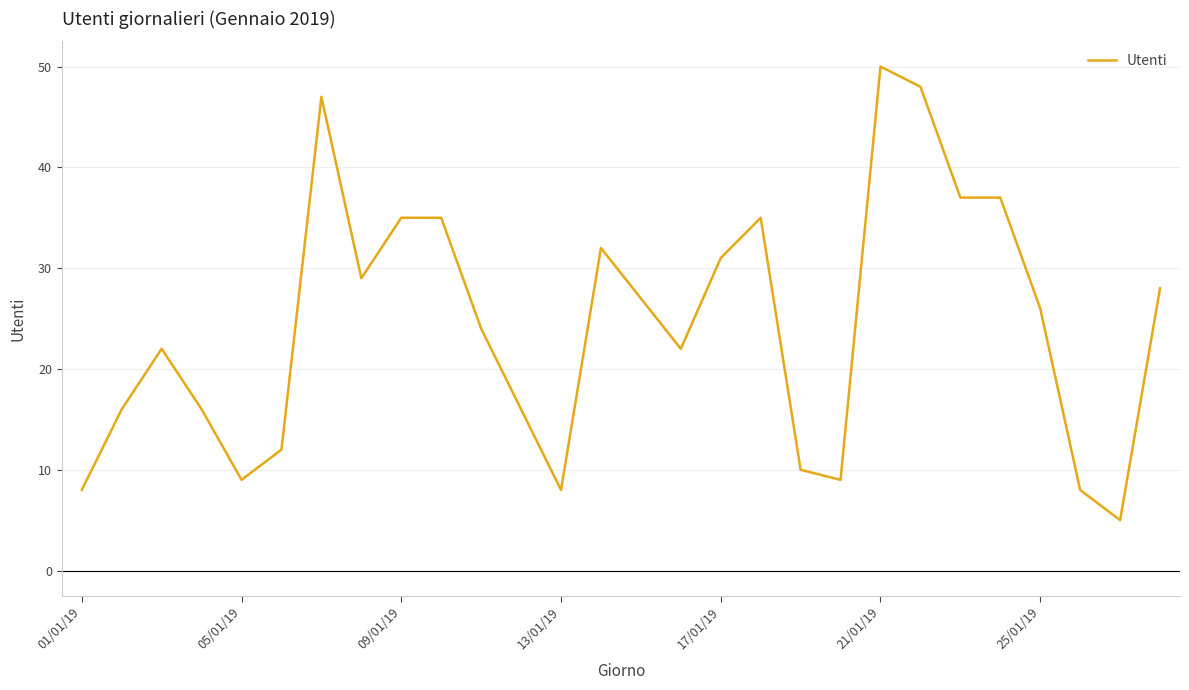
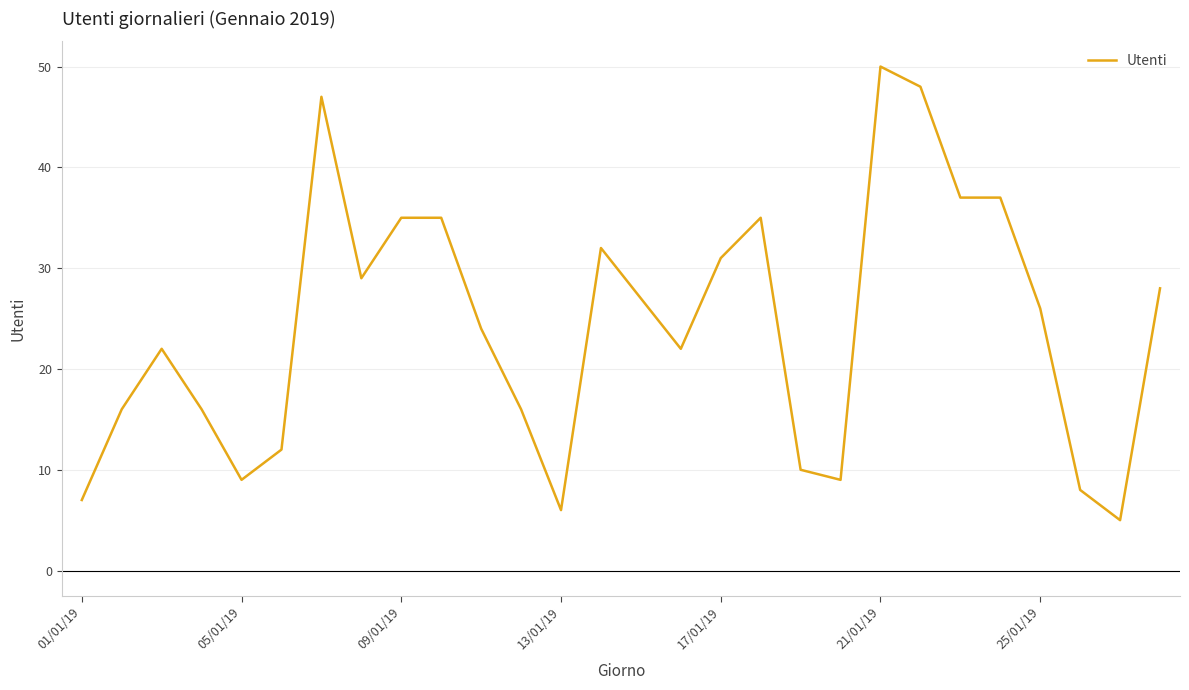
01/01/19: 8 -> 7
13/01/19: 8 -> 6
